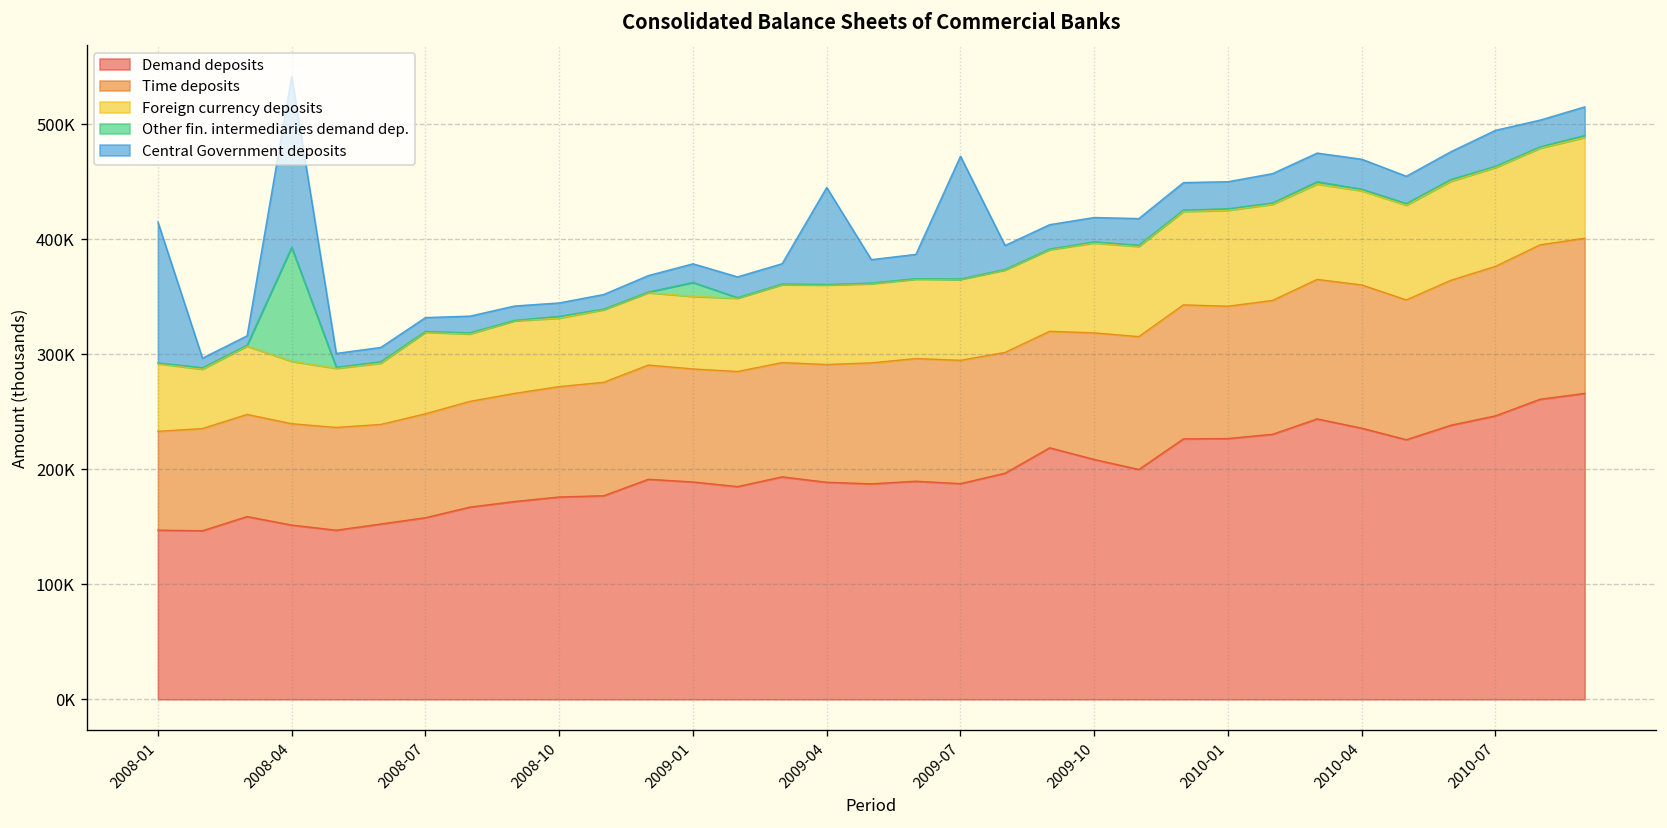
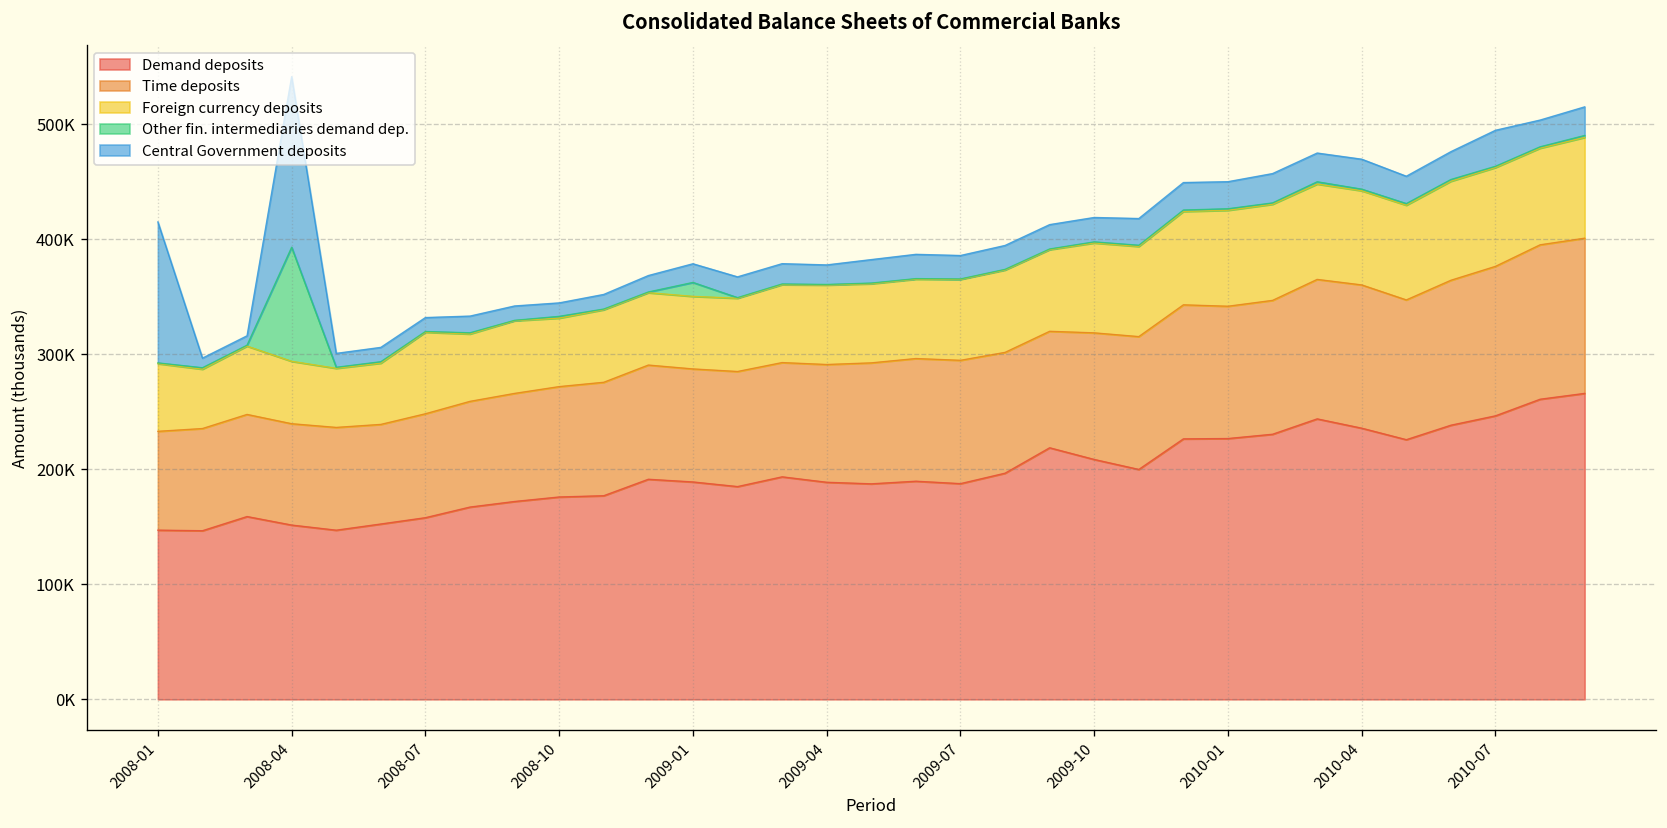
Central Government deposits, 2009-04: 80000 -> 20000
Central Government deposits, 2009-07: 110000 -> 20000
